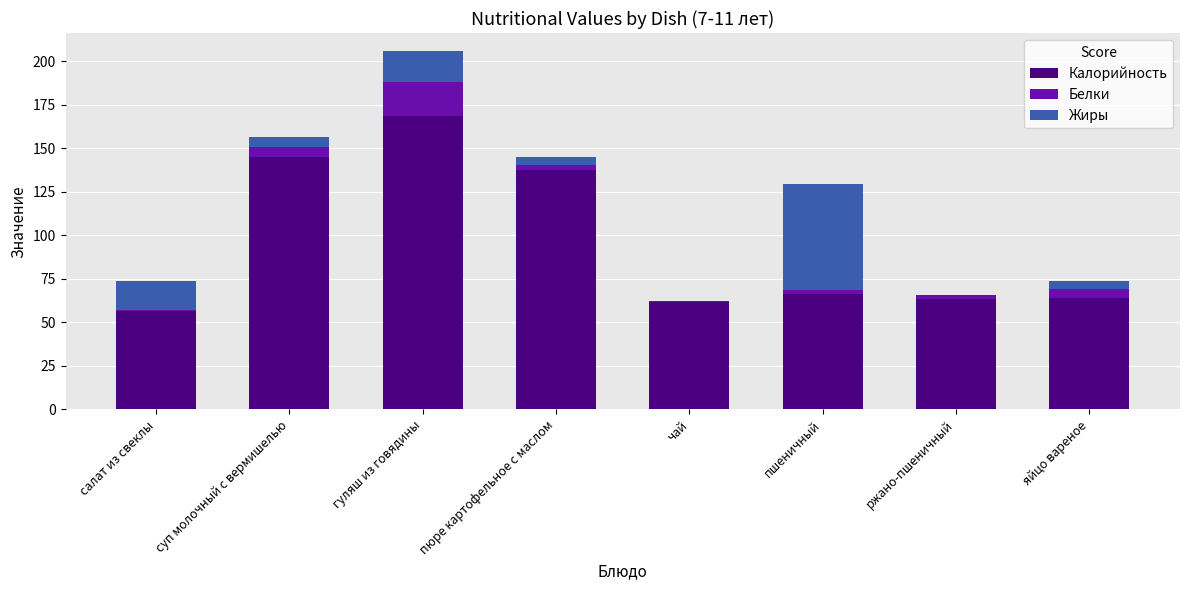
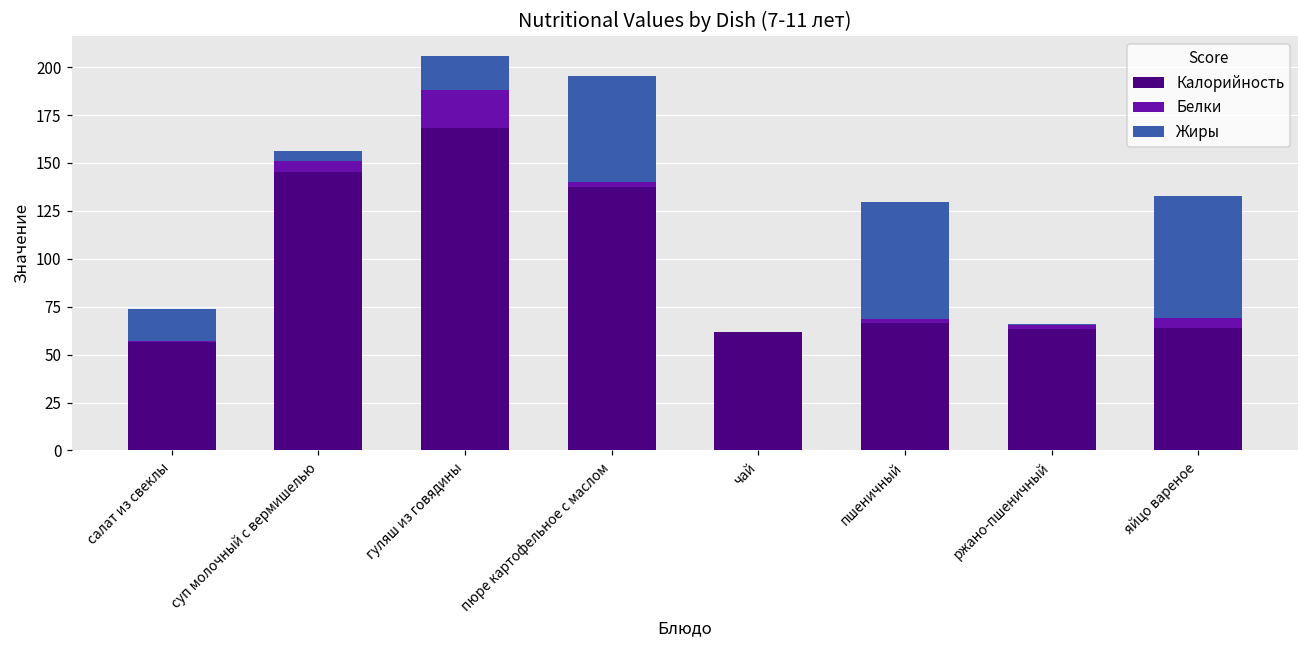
Жиры, пюре картофельное с маслом: 5 -> 55
Жиры, яйцо вареное: 5 -> 64
